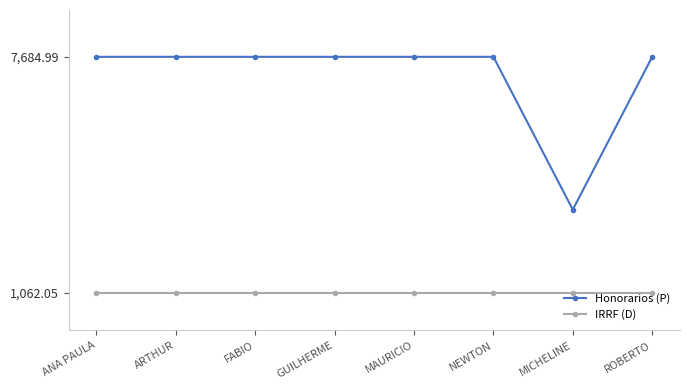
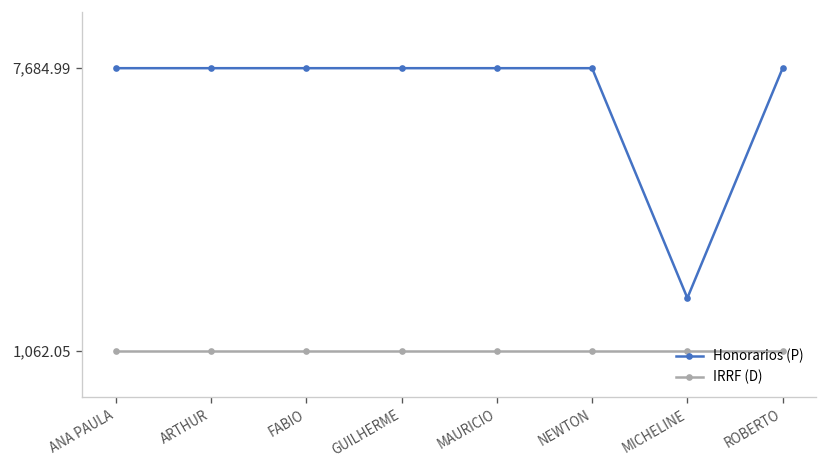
Honorarios (P), MICHELINE: 3,400 -> 2,300
